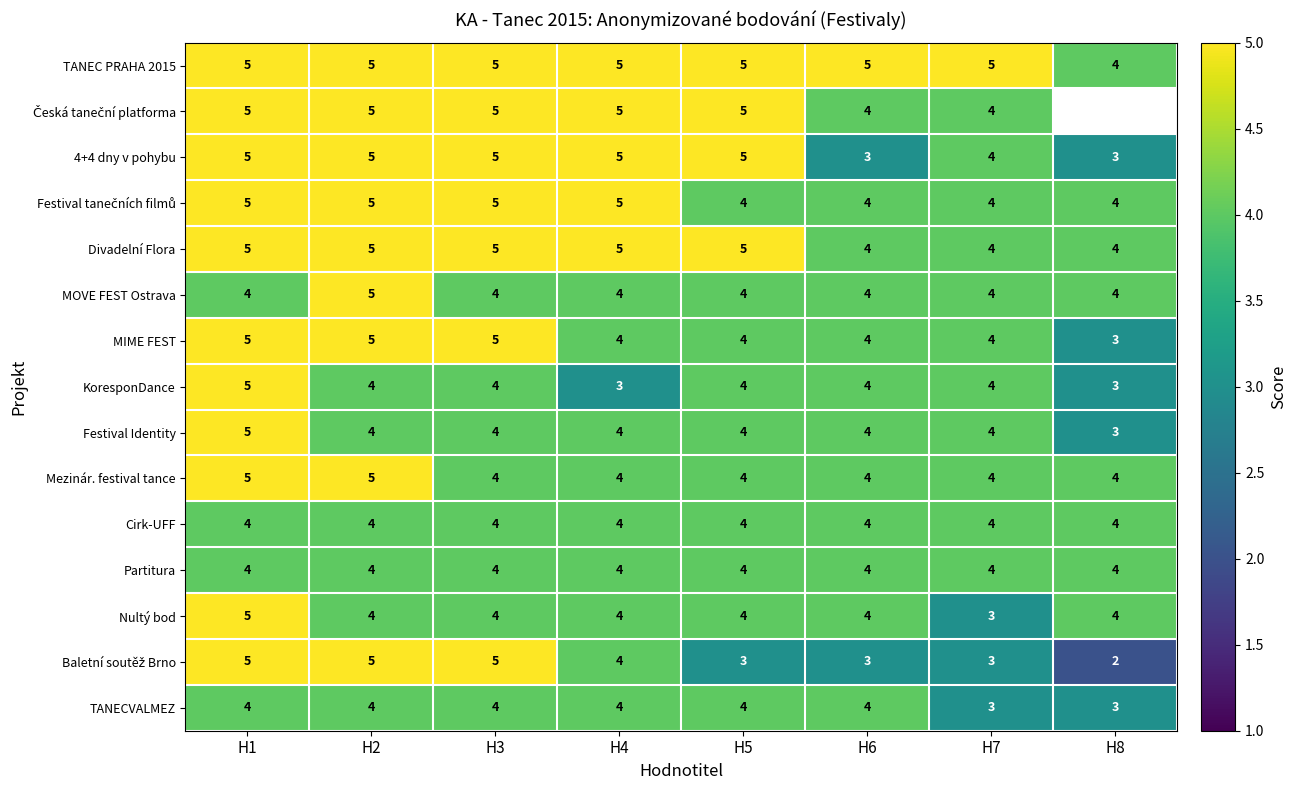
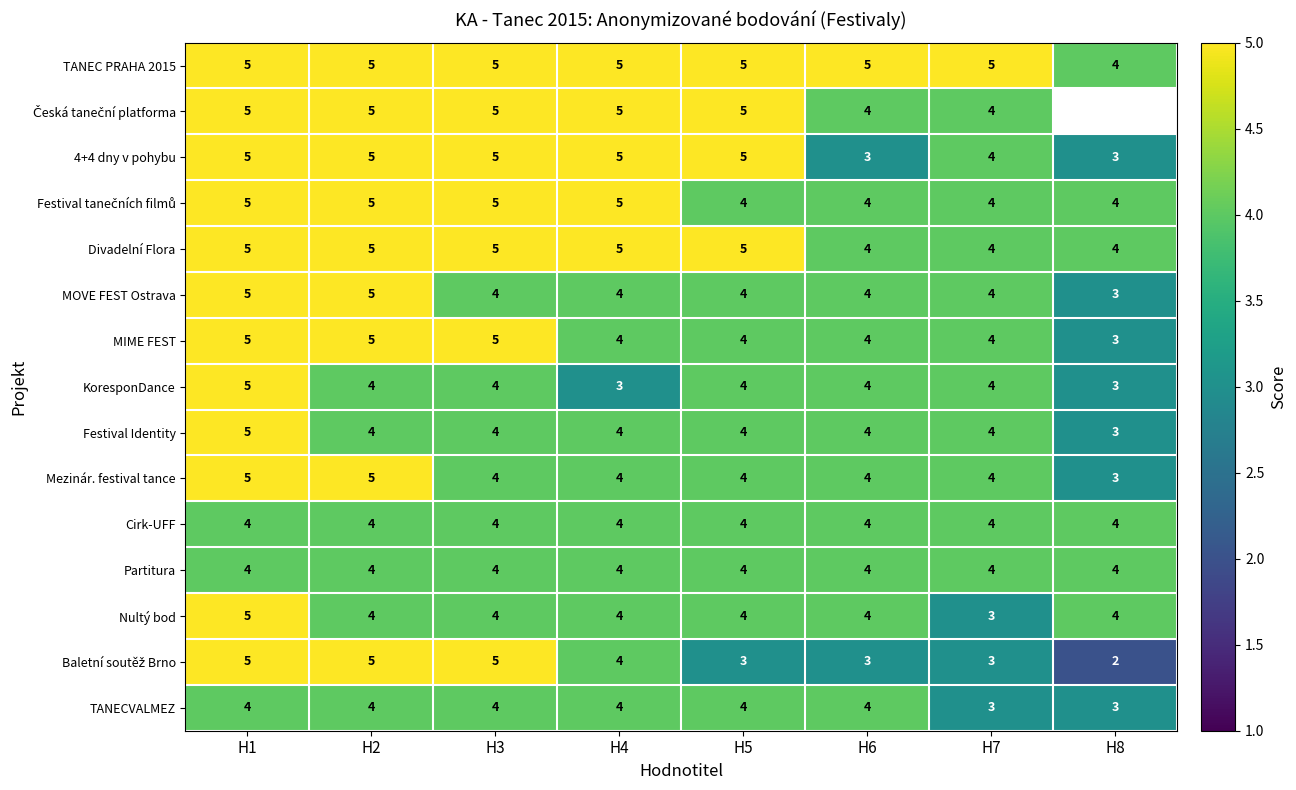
MOVE FEST Ostrava, H1: 4 -> 5
MOVE FEST Ostrava, H8: 4 -> 3
Mezinár. festival tance, H8: 4 -> 3
